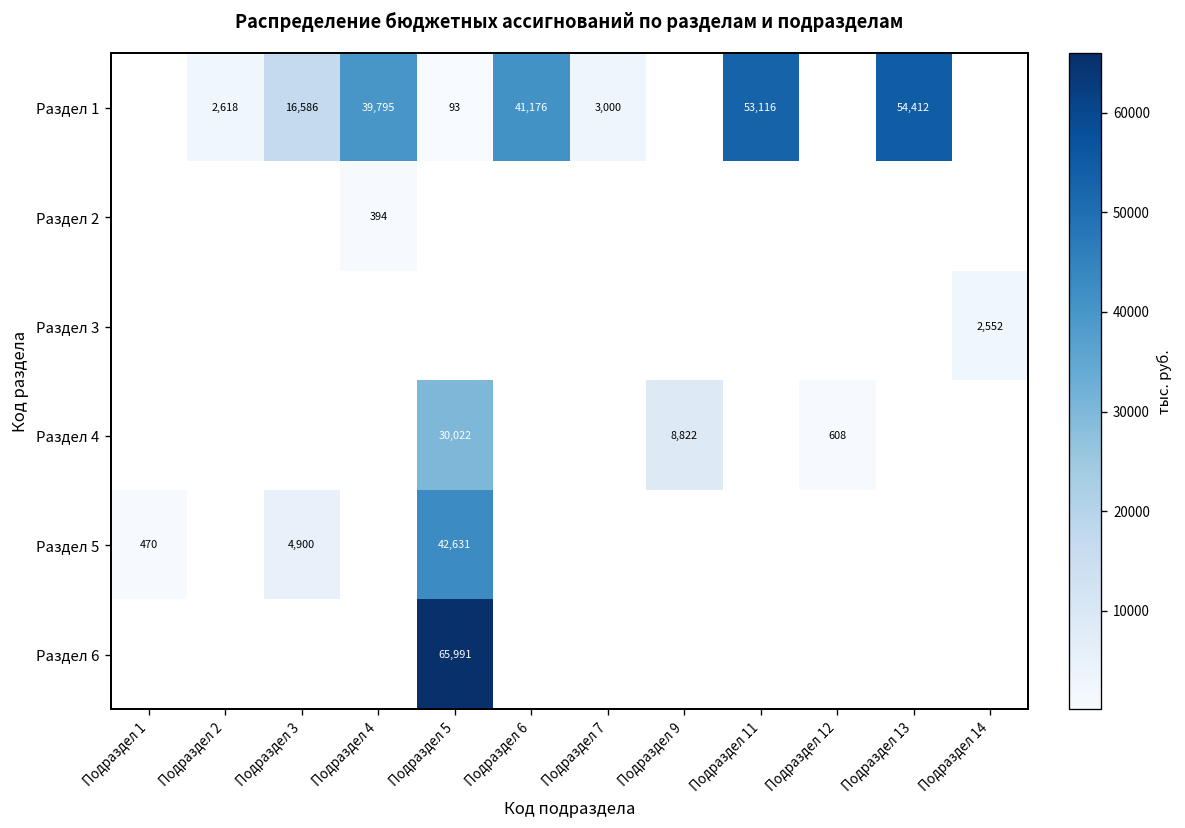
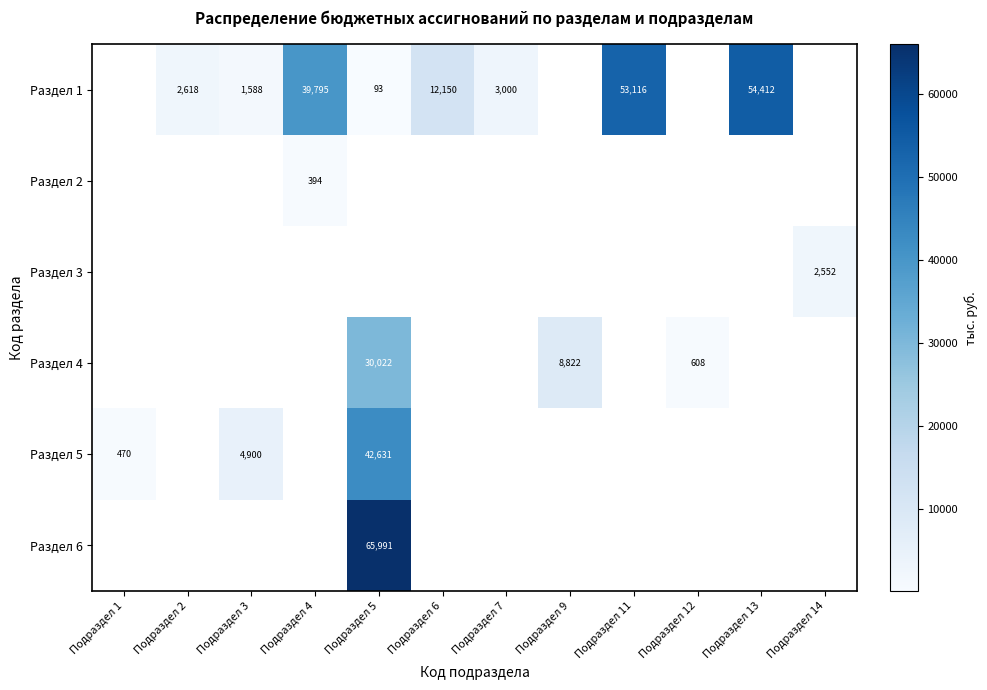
Раздел 1, Подраздел 3: 16,586 -> 1,588
Раздел 1, Подраздел 6: 41,176 -> 12,150
